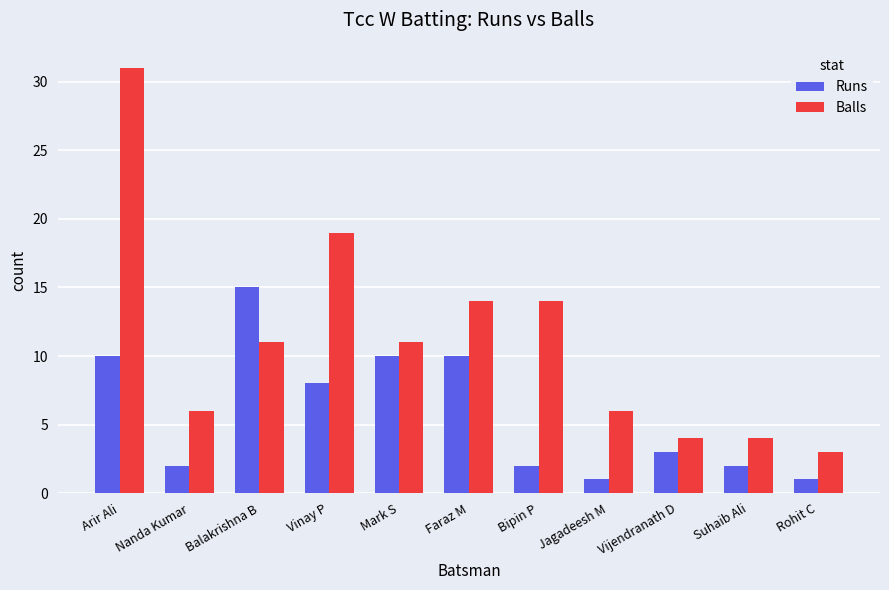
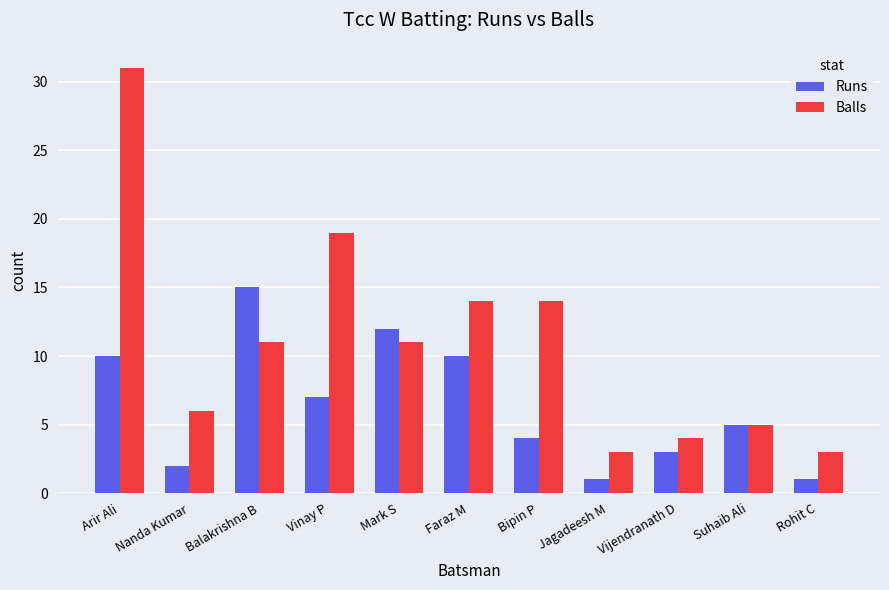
Runs, Vinay P: 8 -> 7
Runs, Mark S: 10 -> 12
Runs, Bipin P: 2 -> 4
Balls, Jagadeesh M: 6 -> 3
Runs, Suhaib Ali: 2 -> 5
Balls, Suhaib Ali: 4 -> 5
